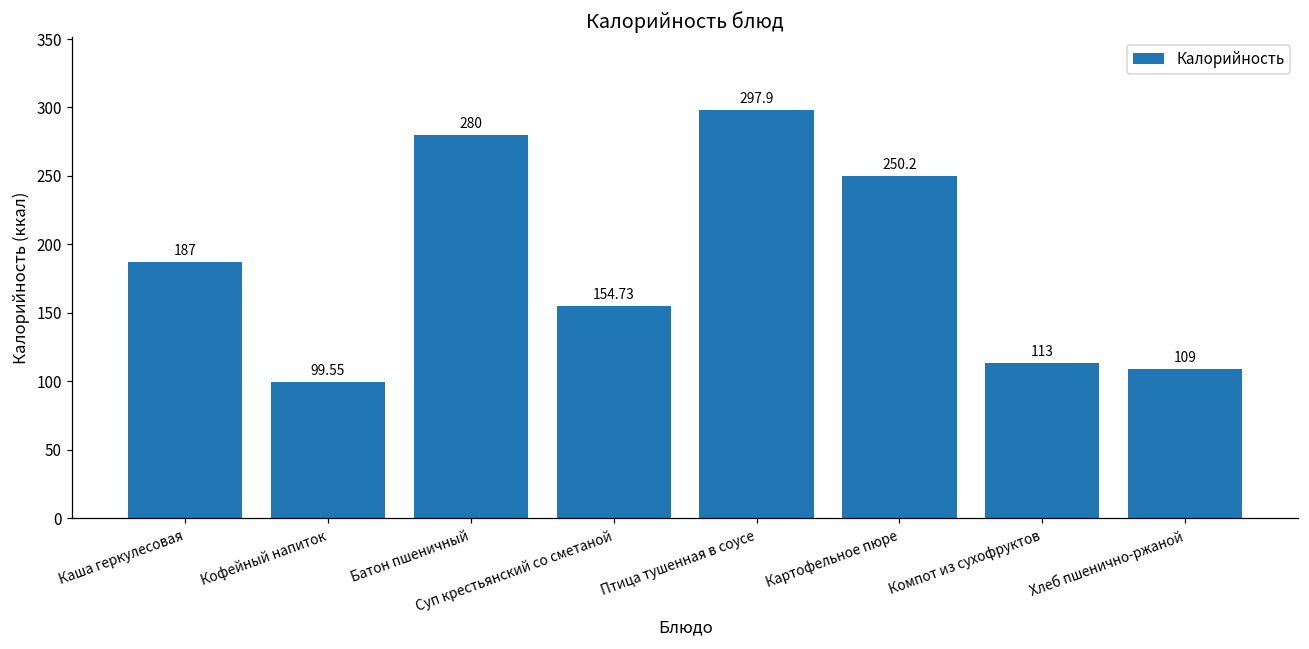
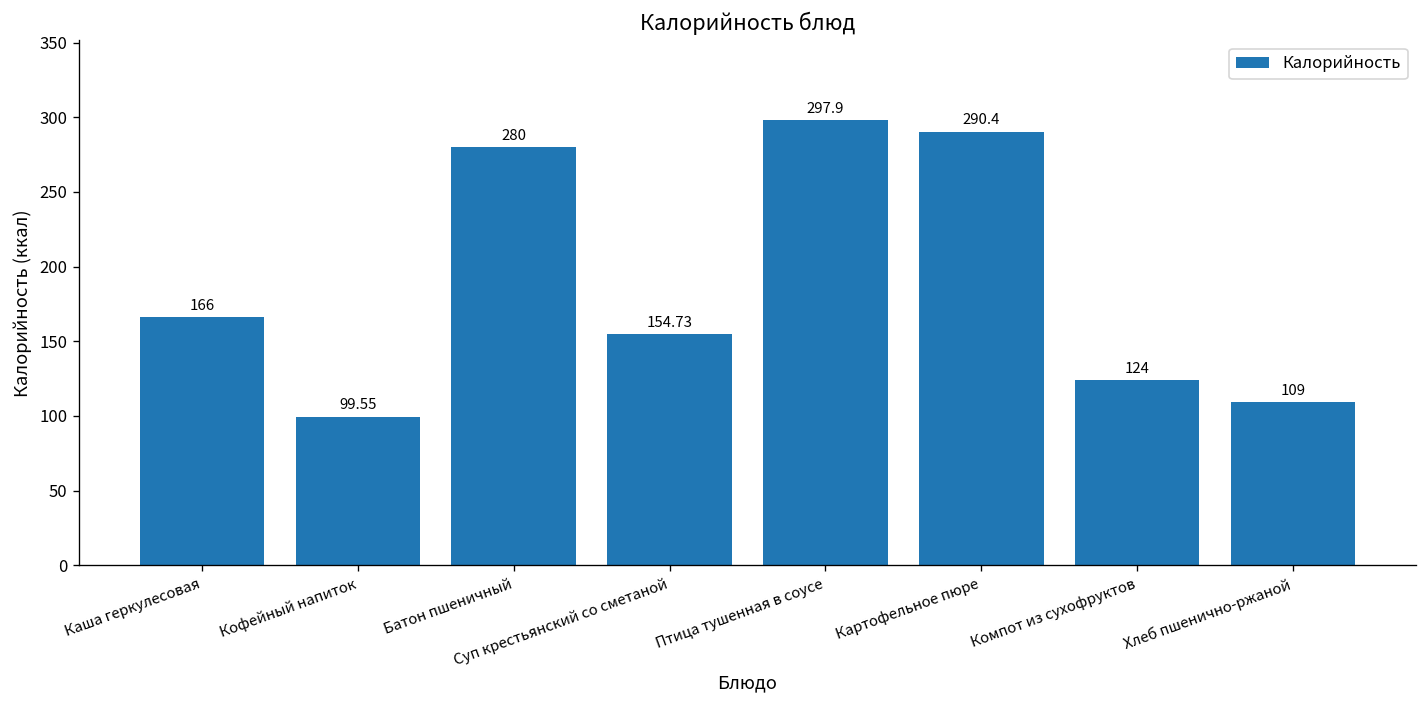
Каша геркулесовая: 187 -> 166
Картофельное пюре: 250.2 -> 290.4
Компот из сухофруктов: 113 -> 124
